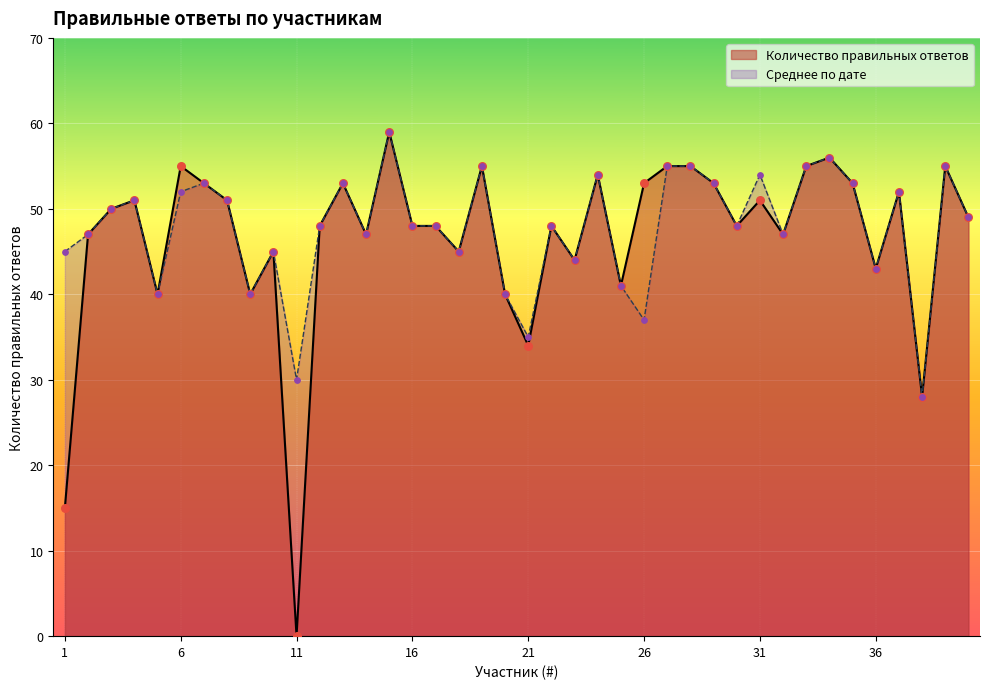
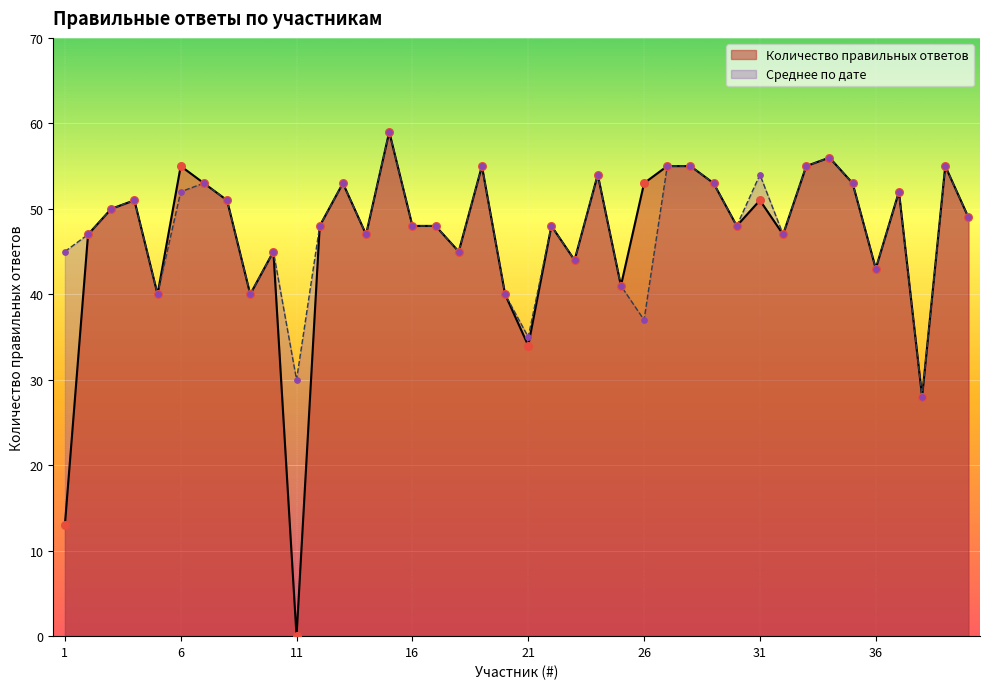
Количество правильных ответов, 1: 15 -> 13
